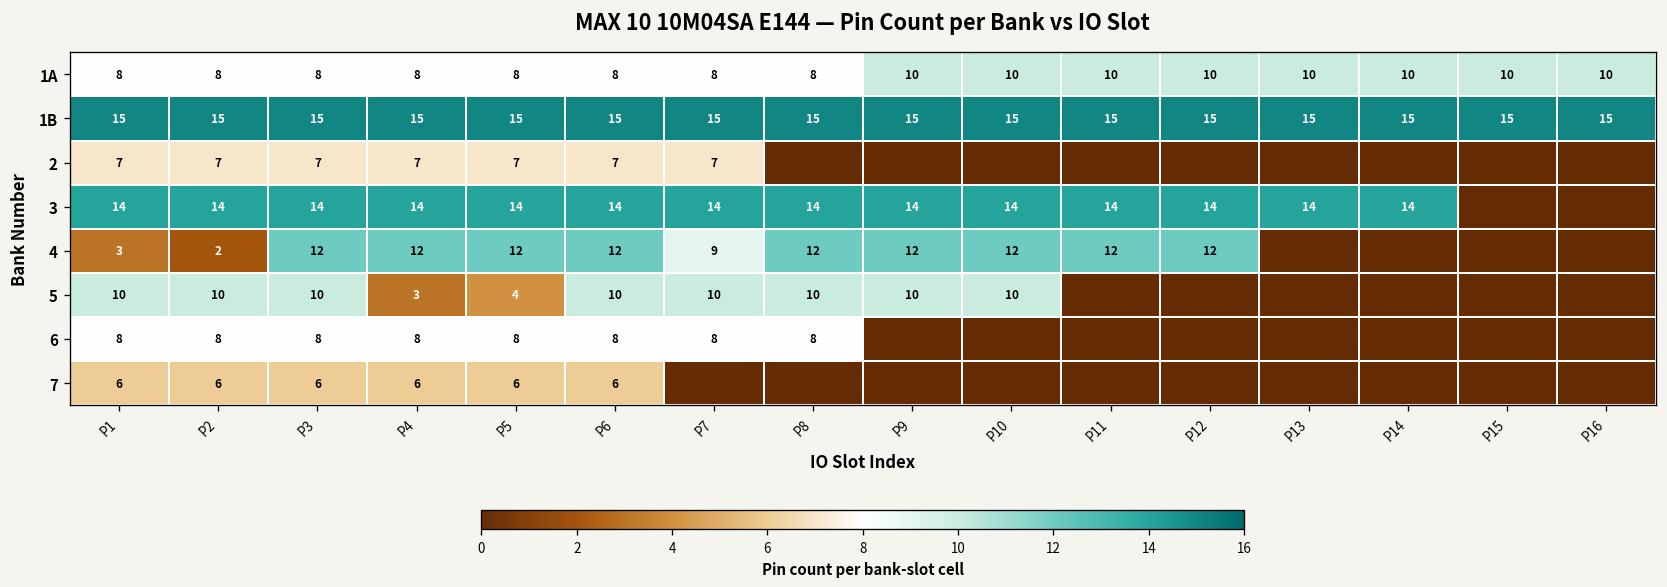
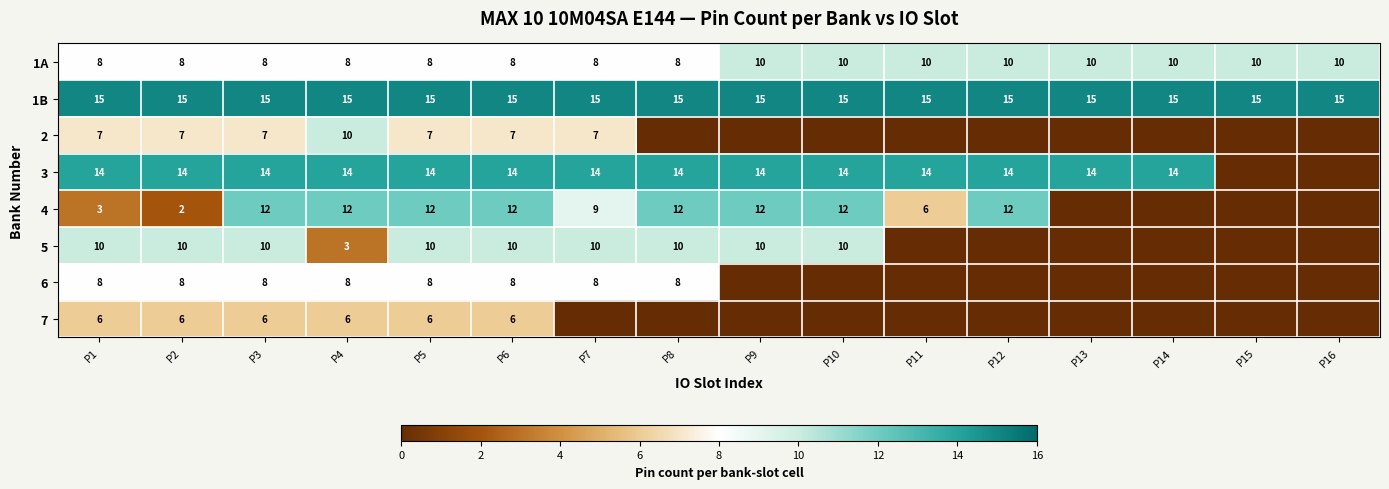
2, P4: 7 -> 10
4, P11: 12 -> 6
5, P5: 4 -> 10
